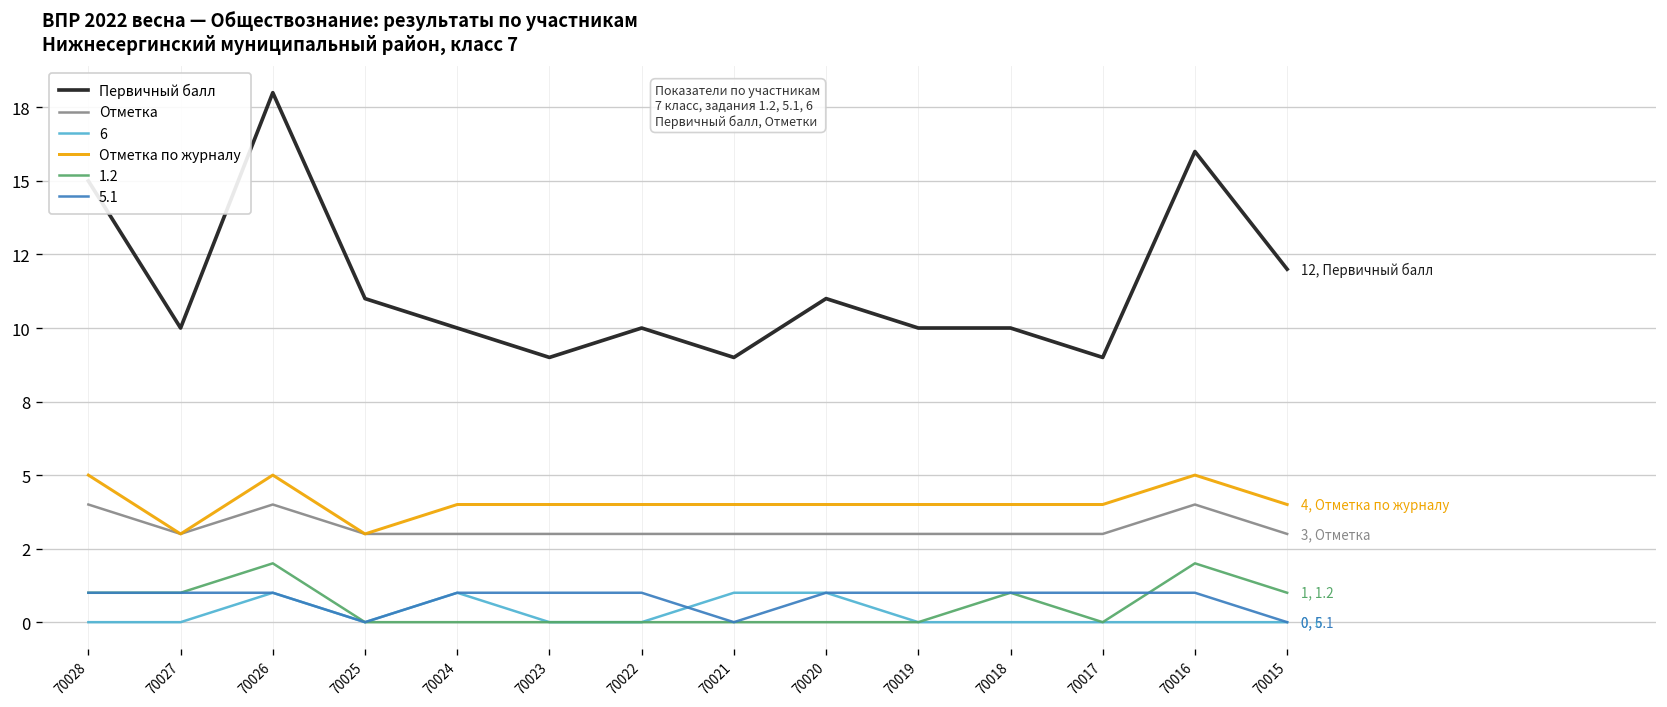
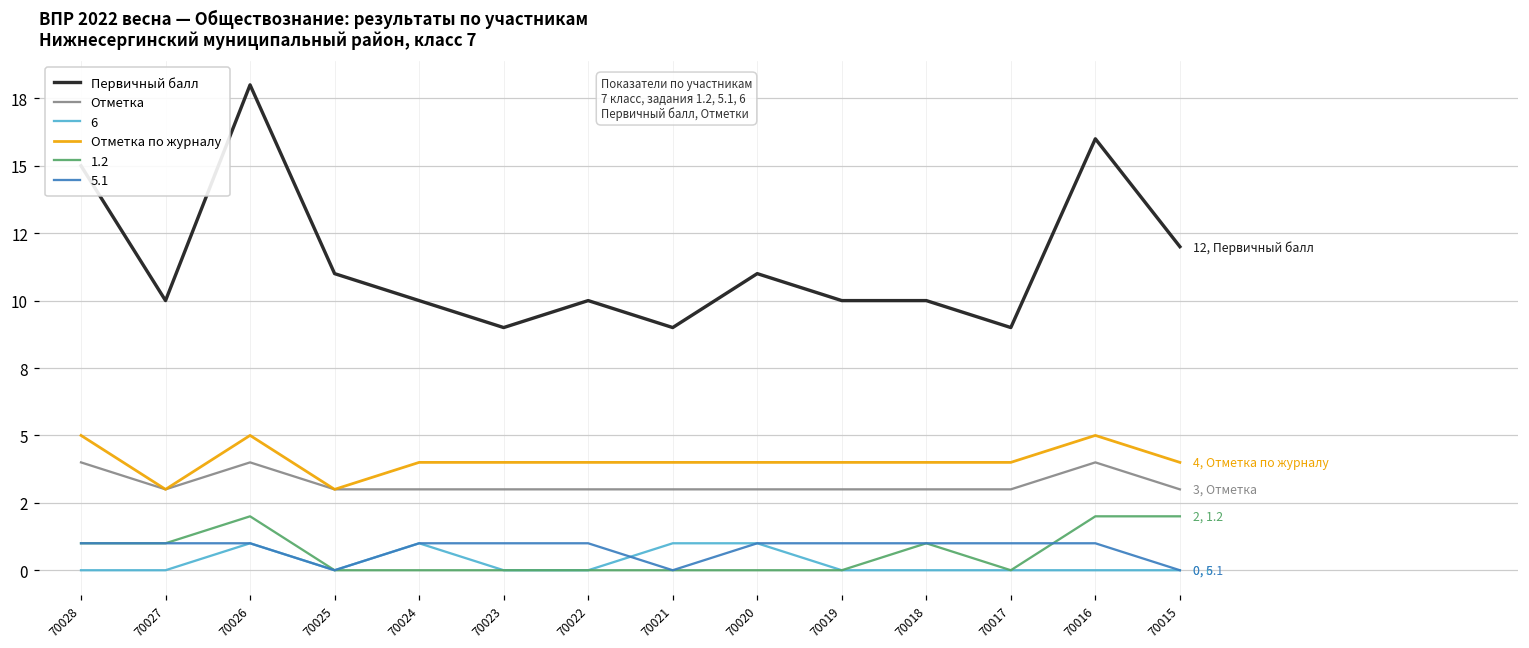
1.2, 70015: 1, -> 2,
